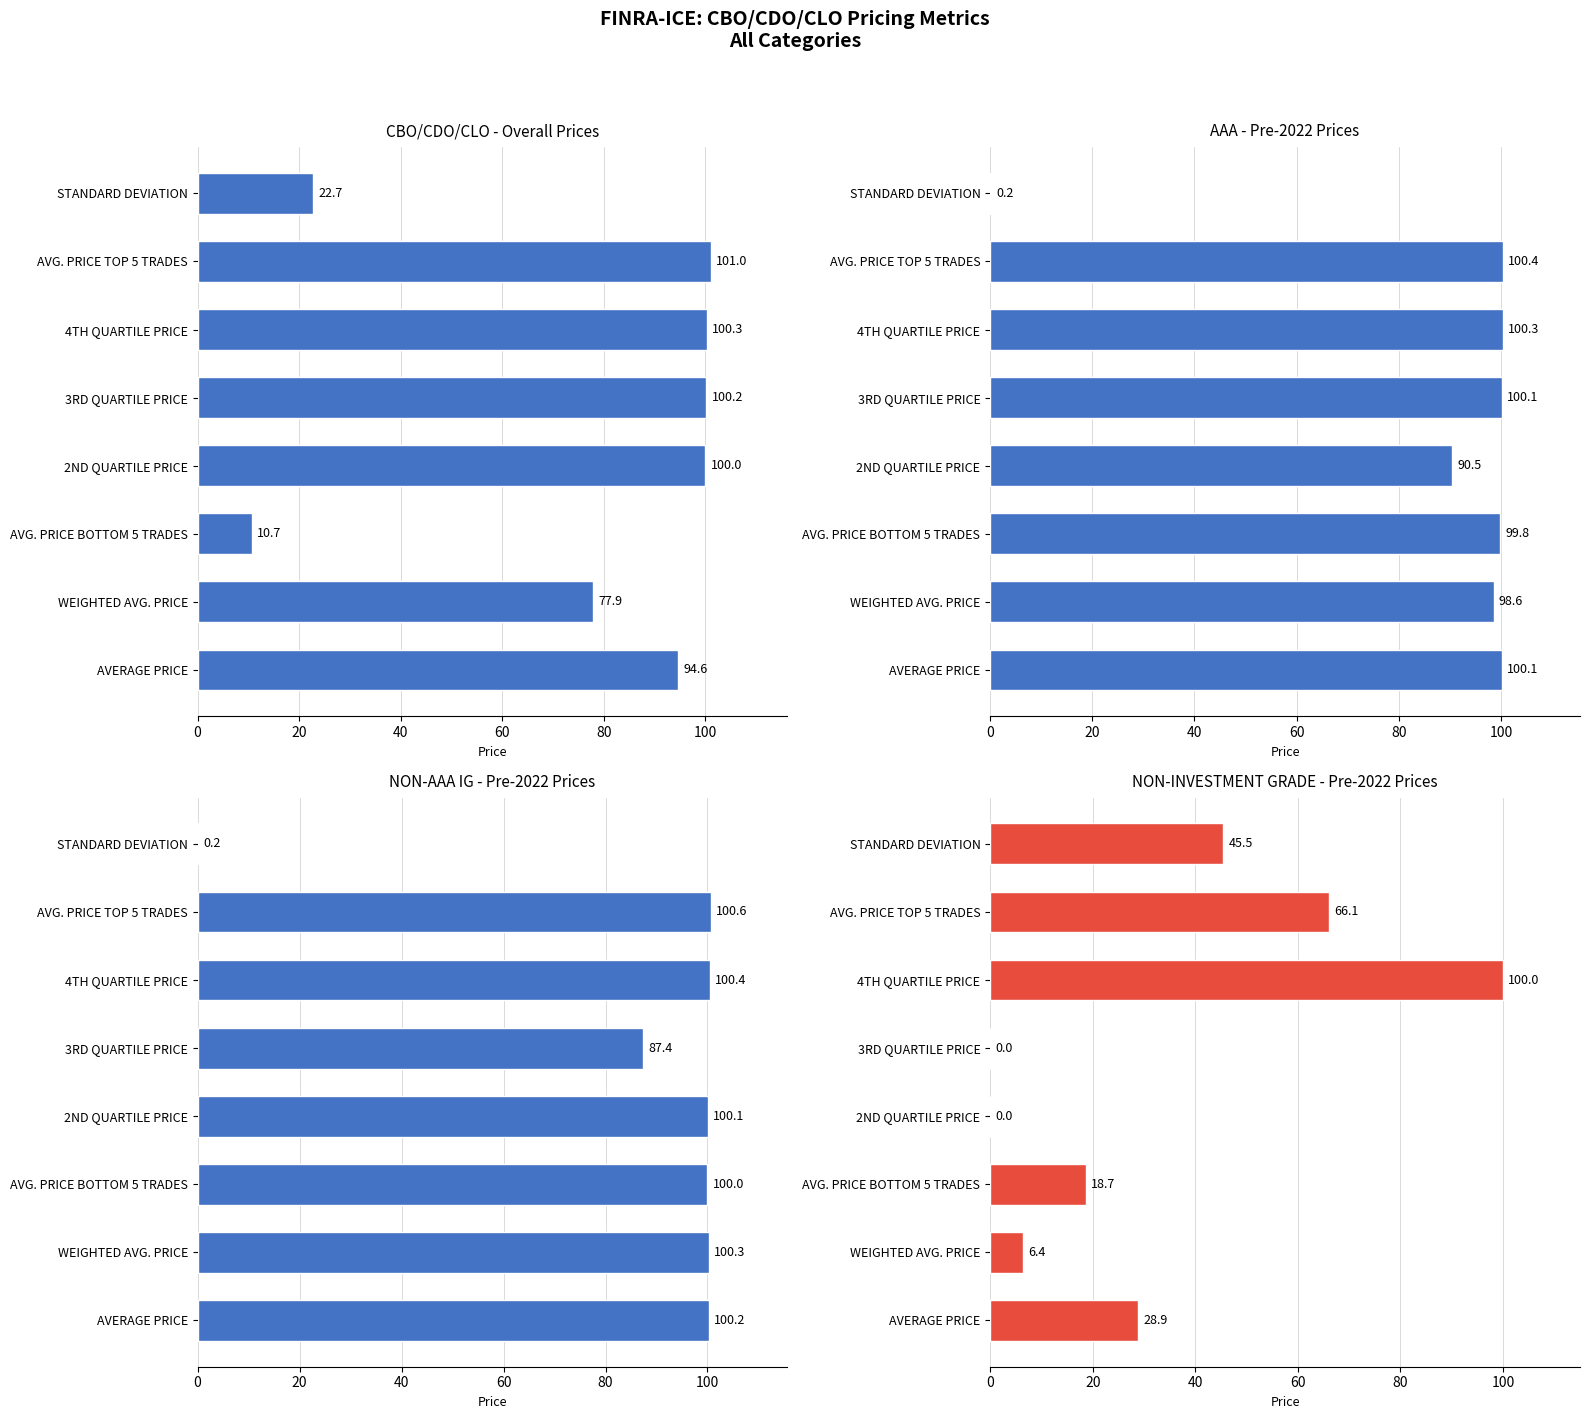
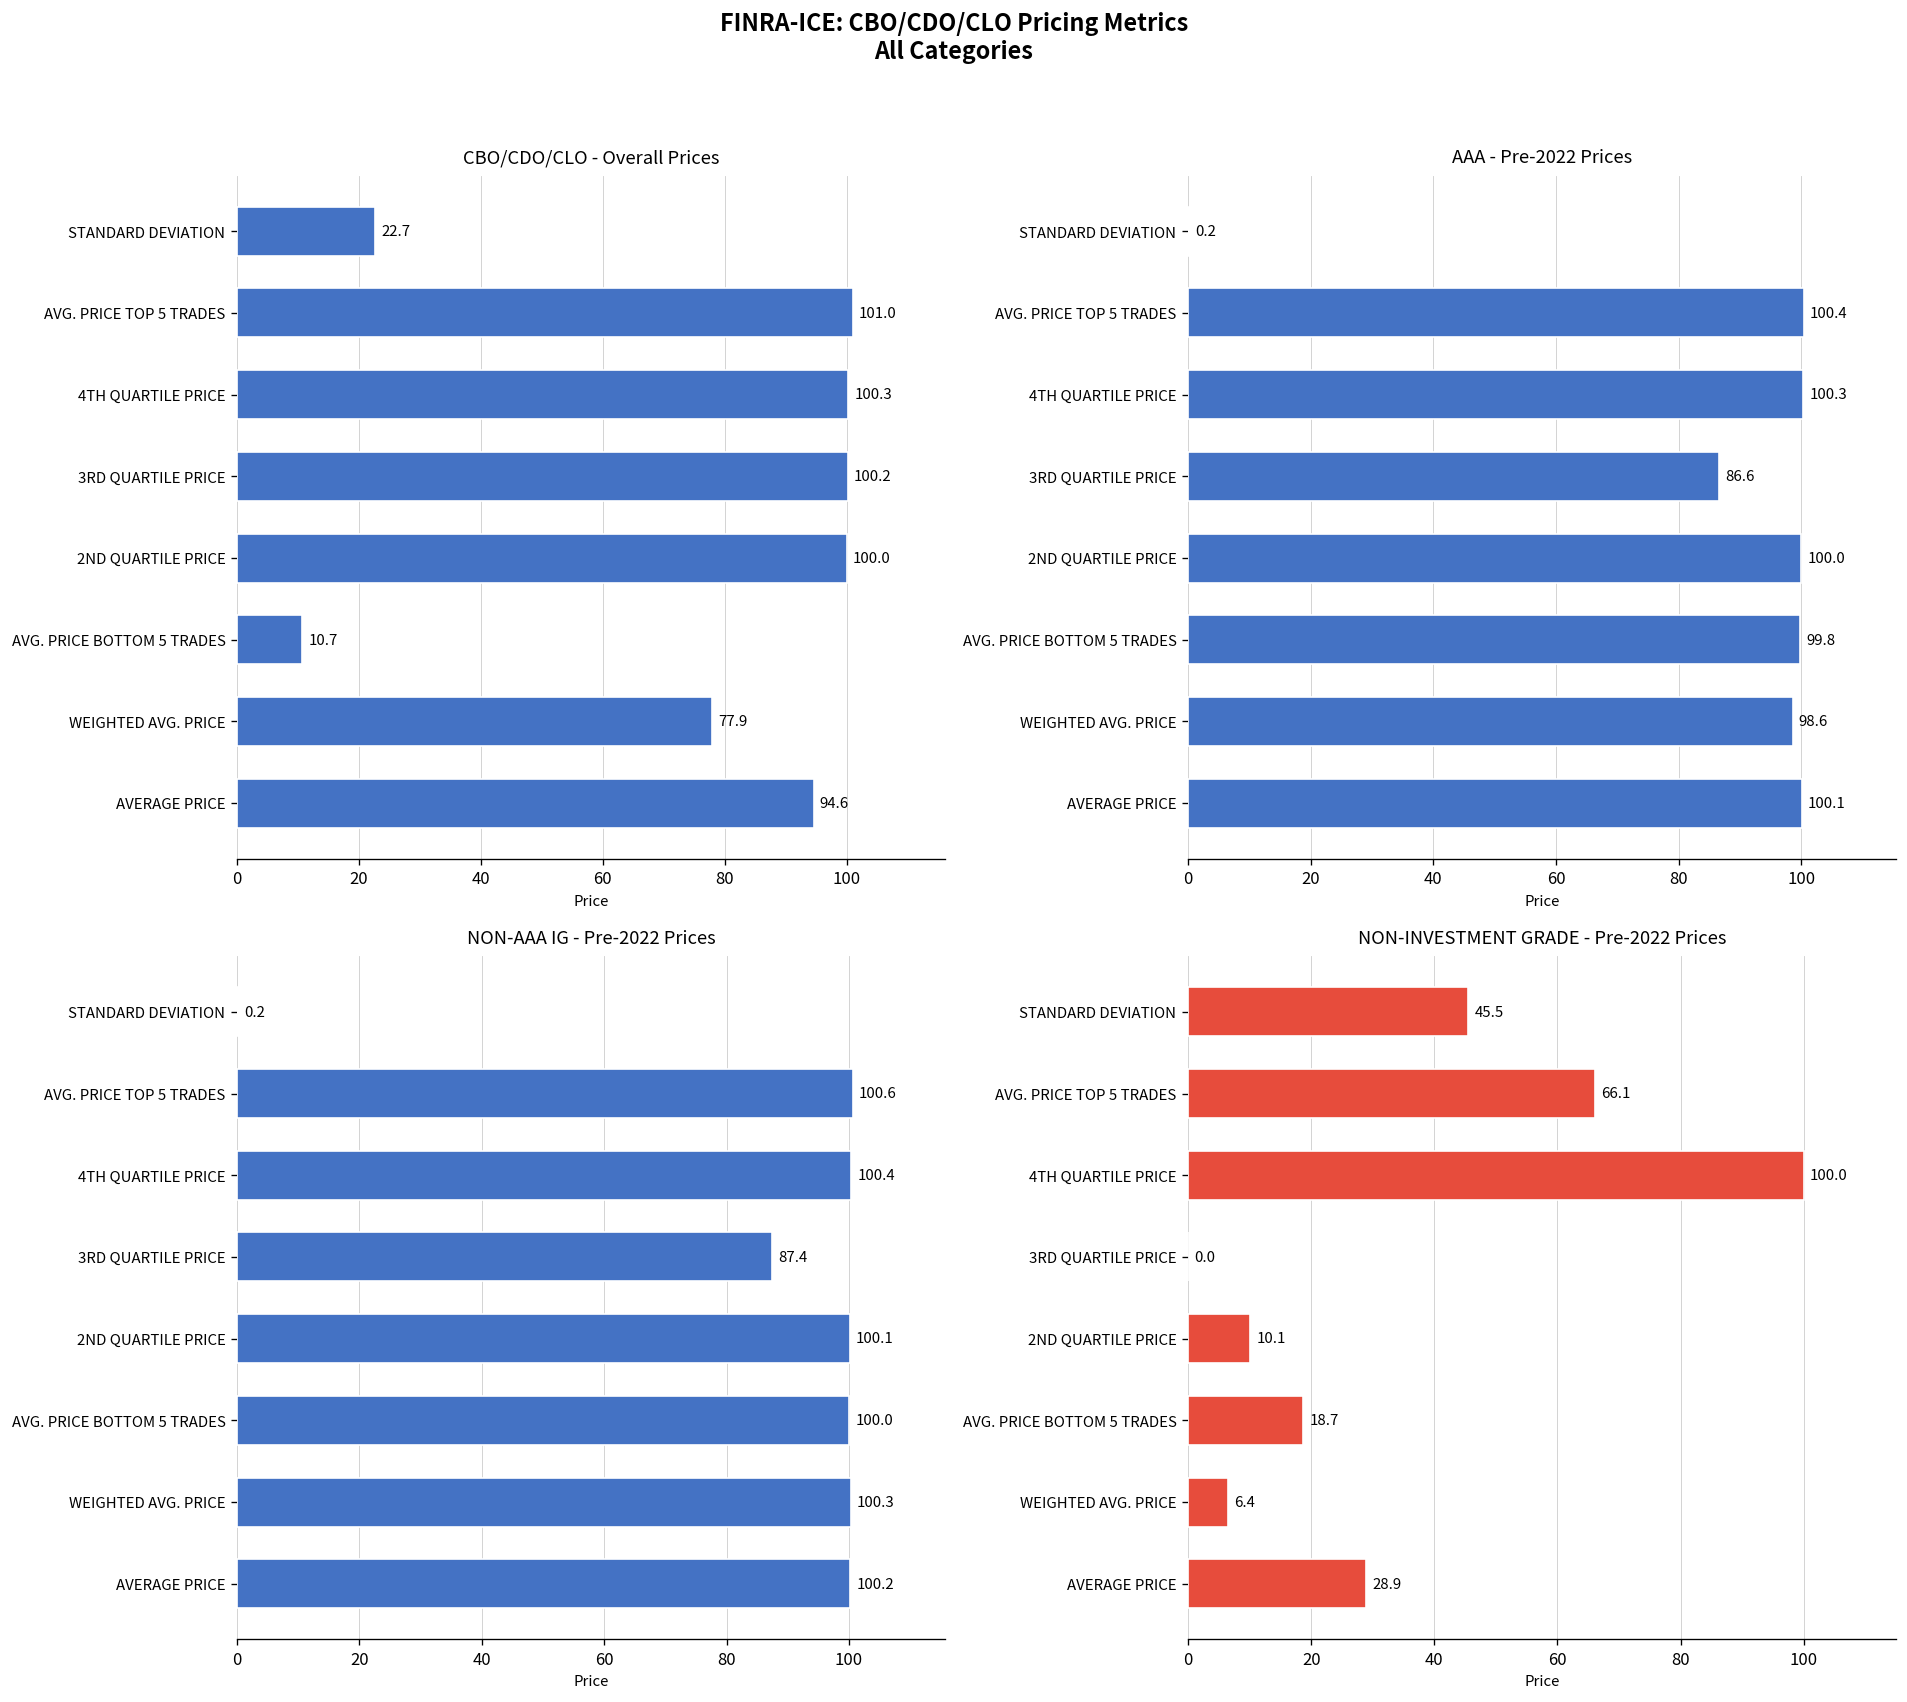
AAA - Pre-2022 Prices, 3RD QUARTILE PRICE: 100.1 -> 86.6
AAA - Pre-2022 Prices, 2ND QUARTILE PRICE: 90.5 -> 100.0
NON-INVESTMENT GRADE - Pre-2022 Prices, 2ND QUARTILE PRICE: 0.0 -> 10.1
